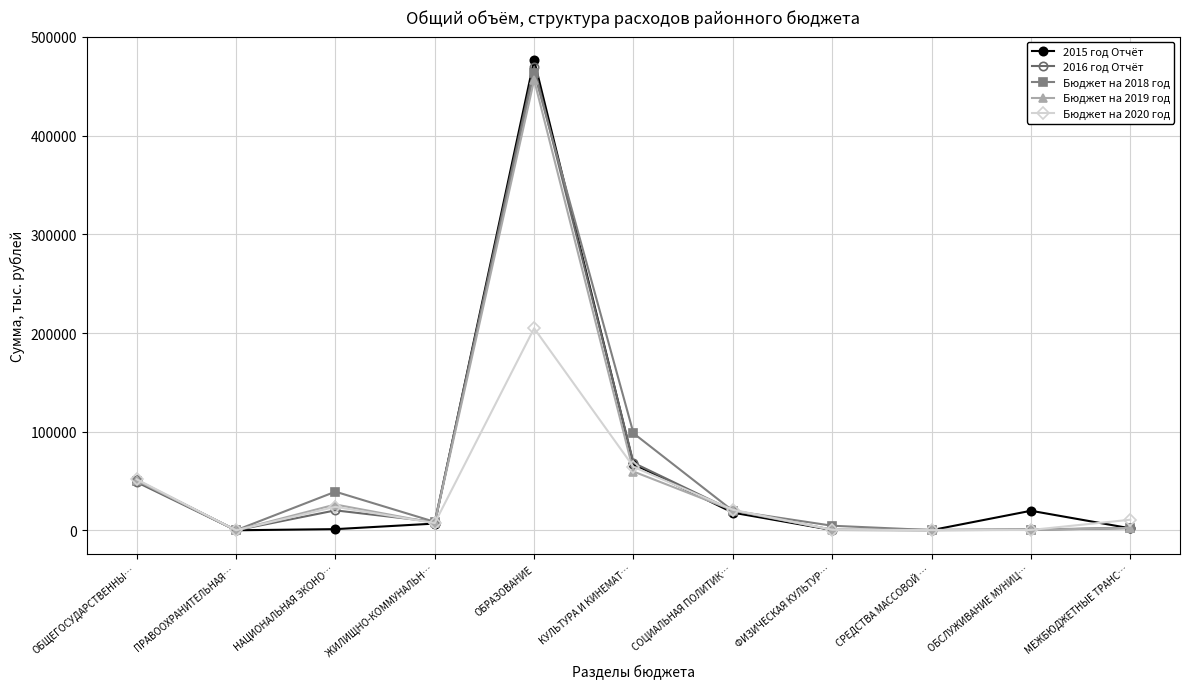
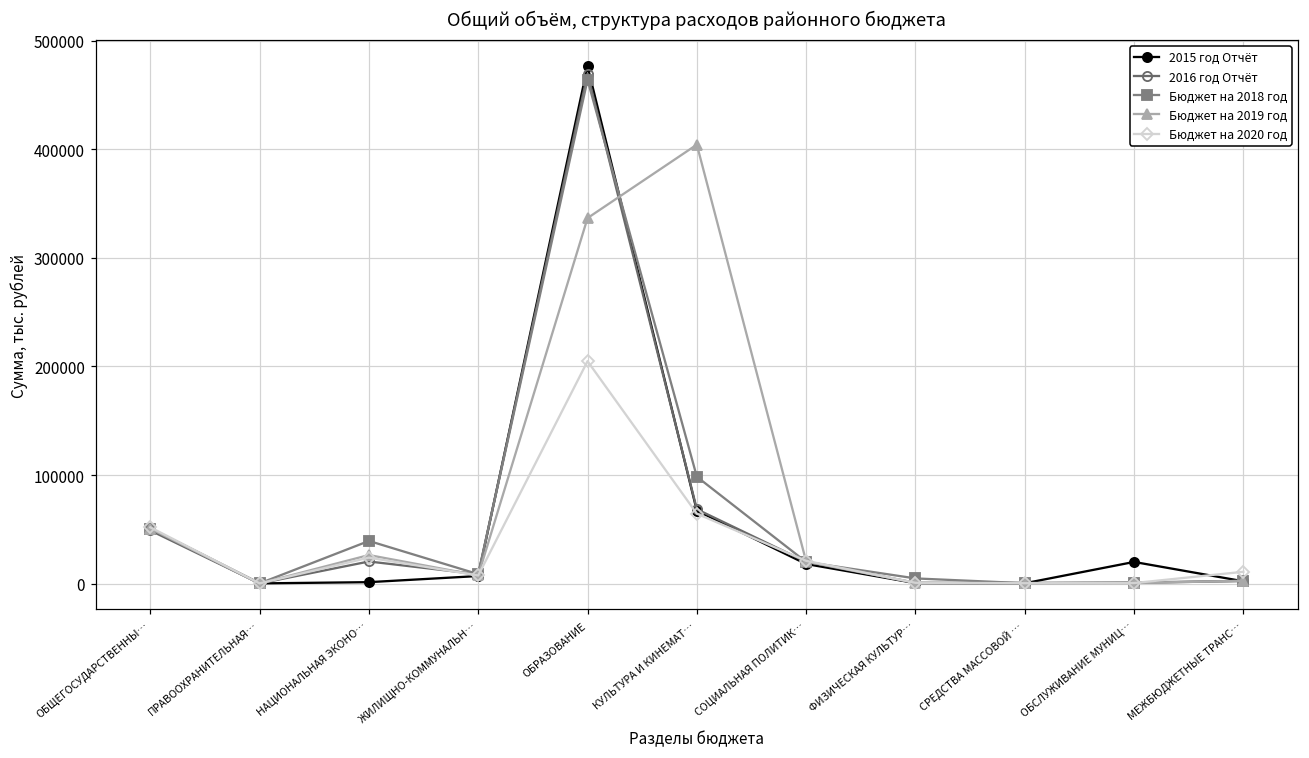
Бюджет на 2019 год, ОБРАЗОВАНИЕ: 460000 -> 340000
Бюджет на 2019 год, КУЛЬТУРА И КИНЕМАТ…: 60000 -> 400000
